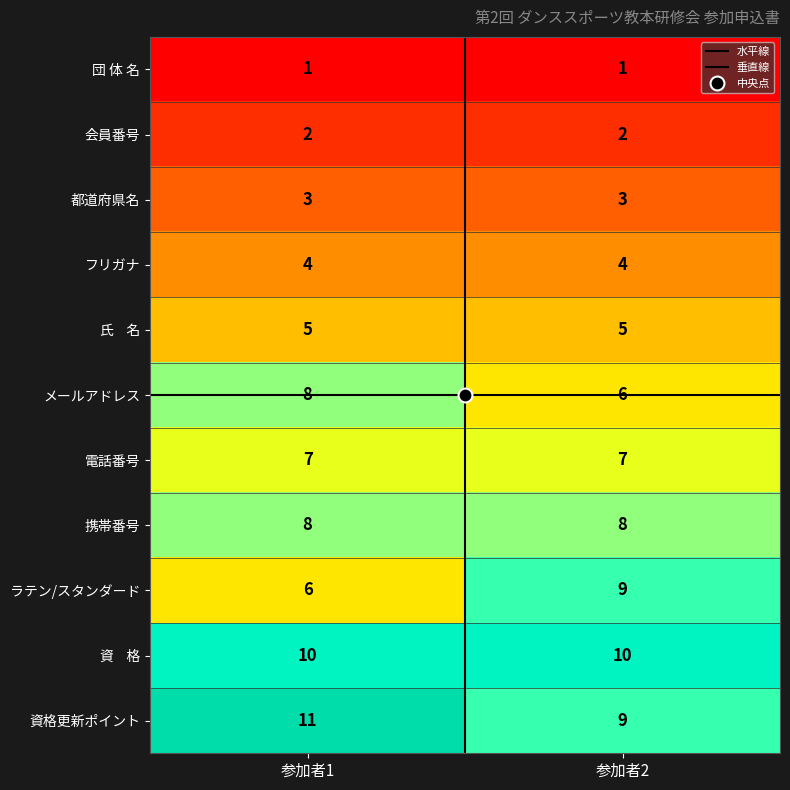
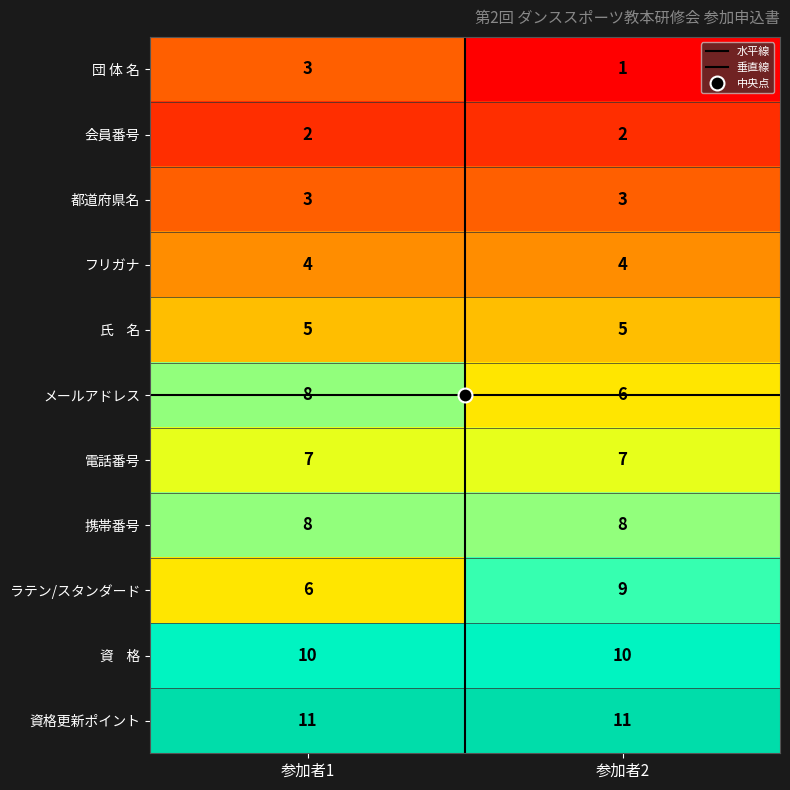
団 体 名, 参加者1: 1 -> 3
資格更新ポイント, 参加者2: 9 -> 11
